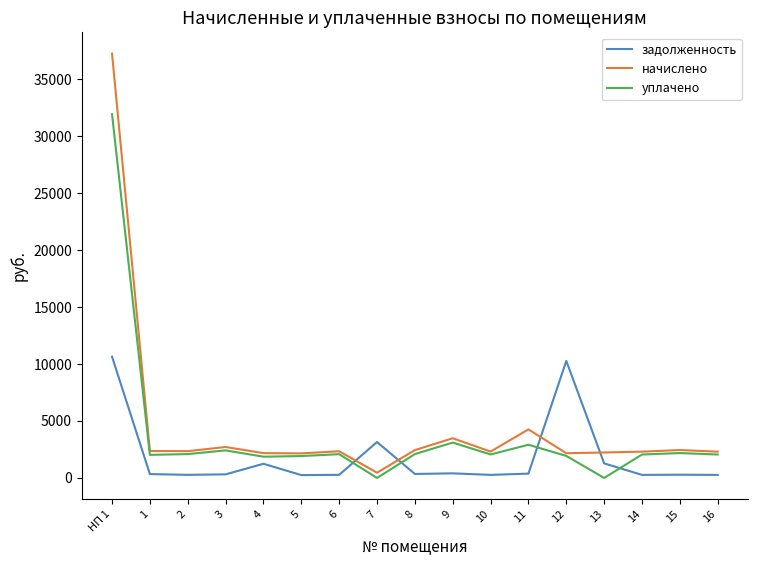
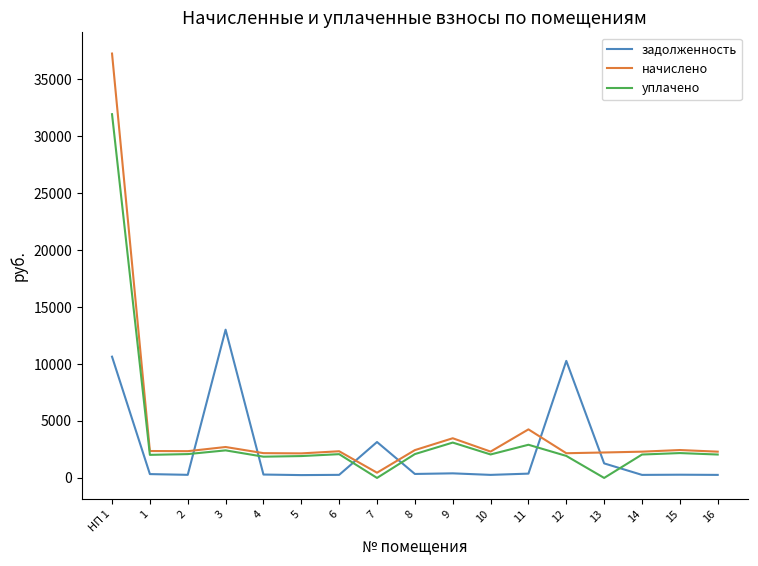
задолженность, 3: 300 -> 13000
задолженность, 4: 1200 -> 300
